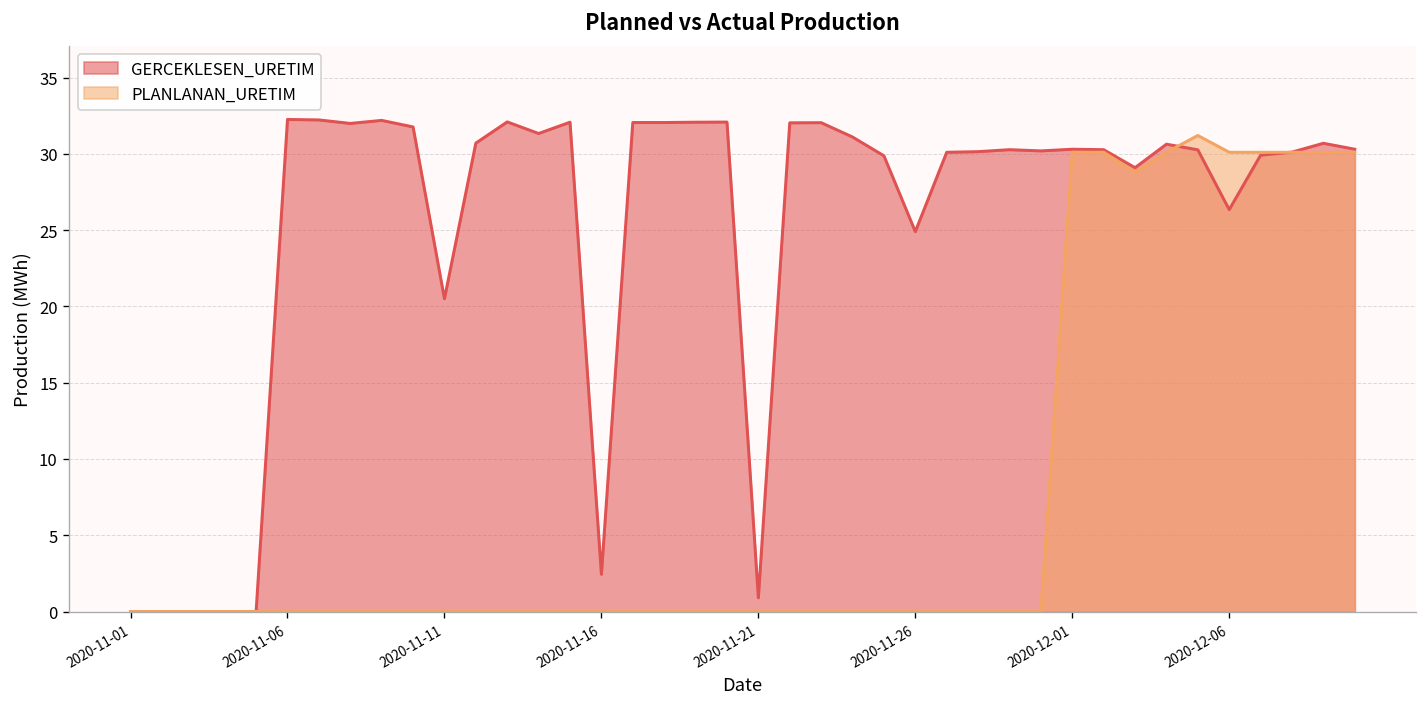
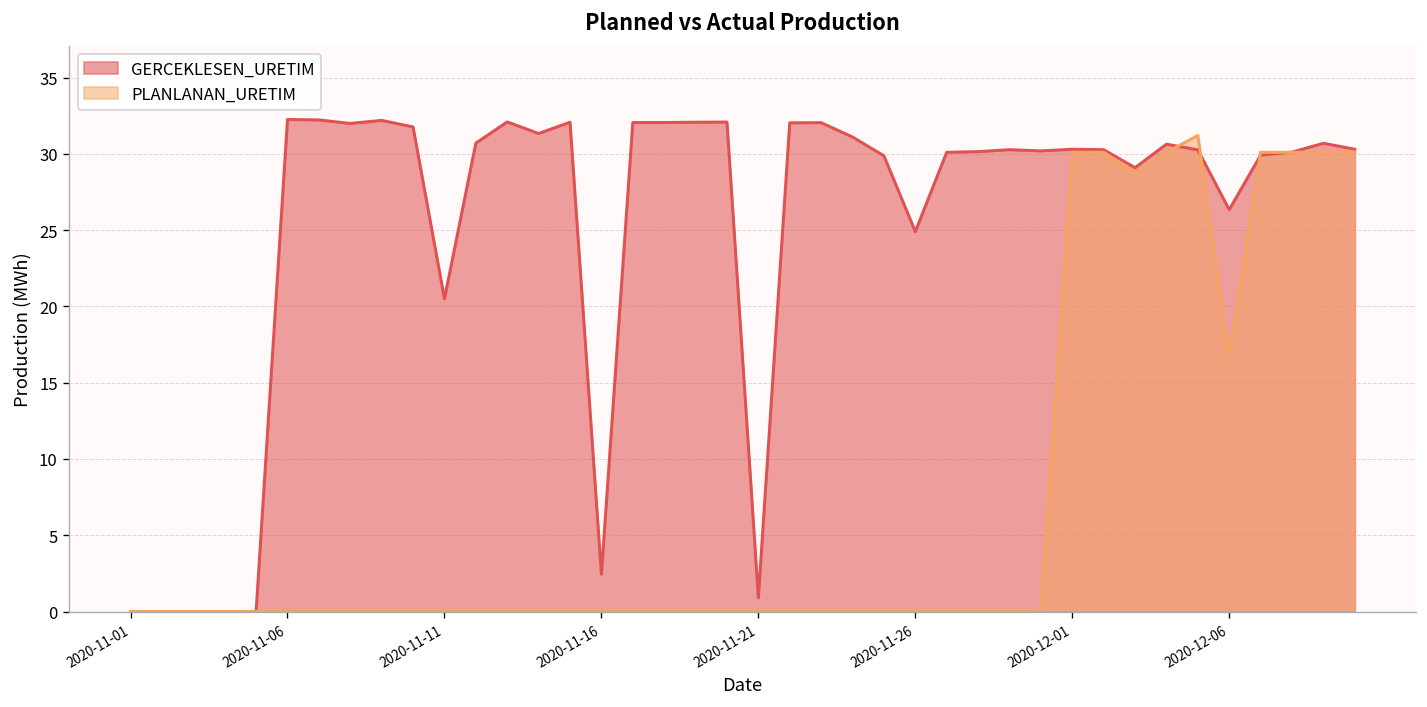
PLANLANAN_URETIM, 2020-12-06: 30.1 -> 16.8
